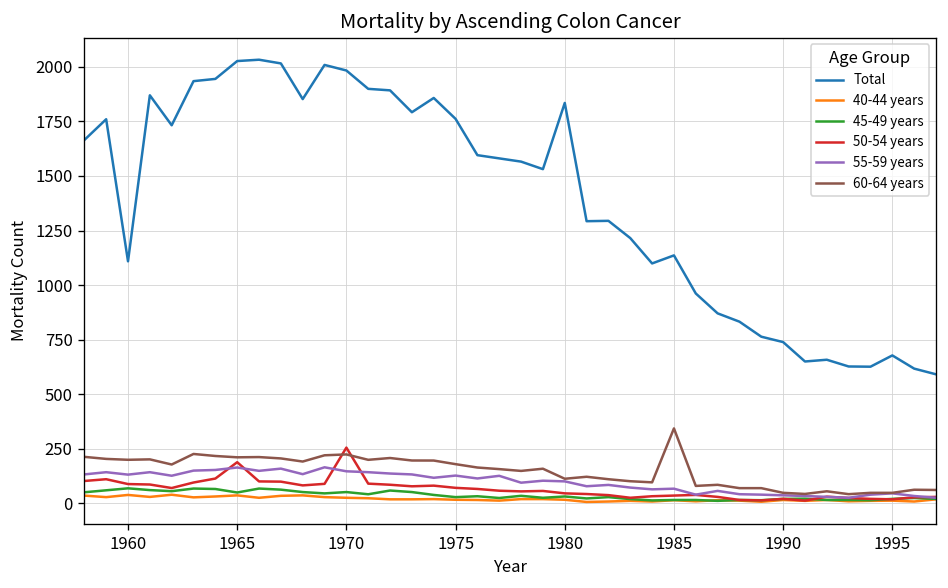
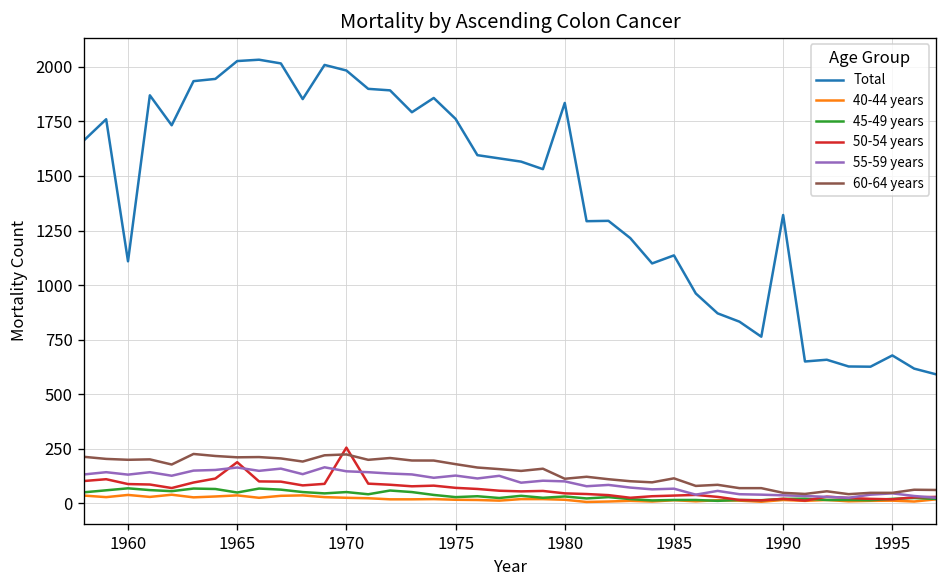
60-64 years, 1985: 340 -> 110
Total, 1990: 740 -> 1320
